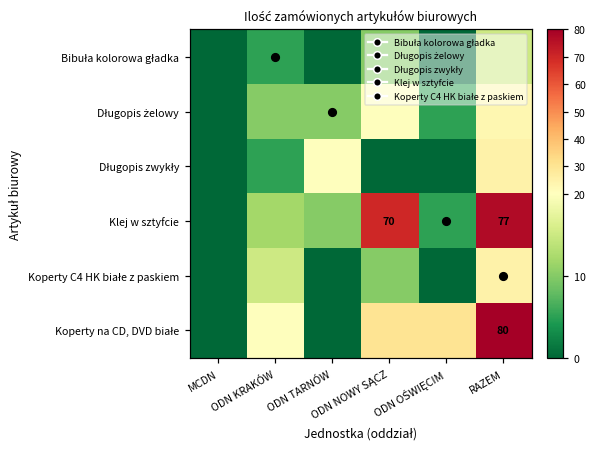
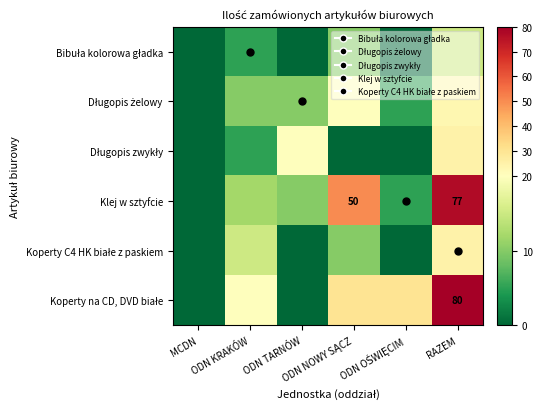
Klej w sztyfcie, ODN NOWY SĄCZ: 70 -> 50
